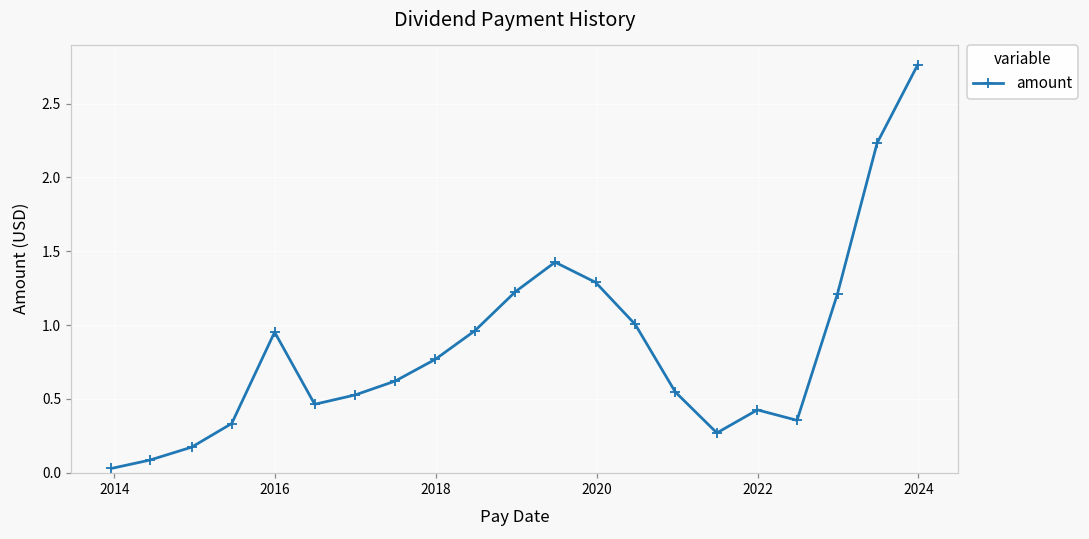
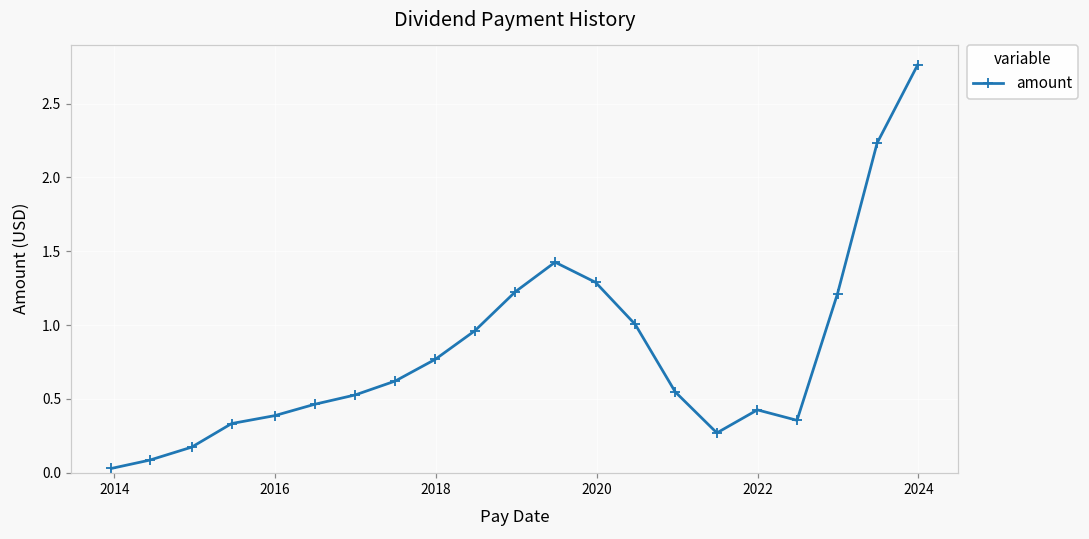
2016: 0.95 -> 0.39
